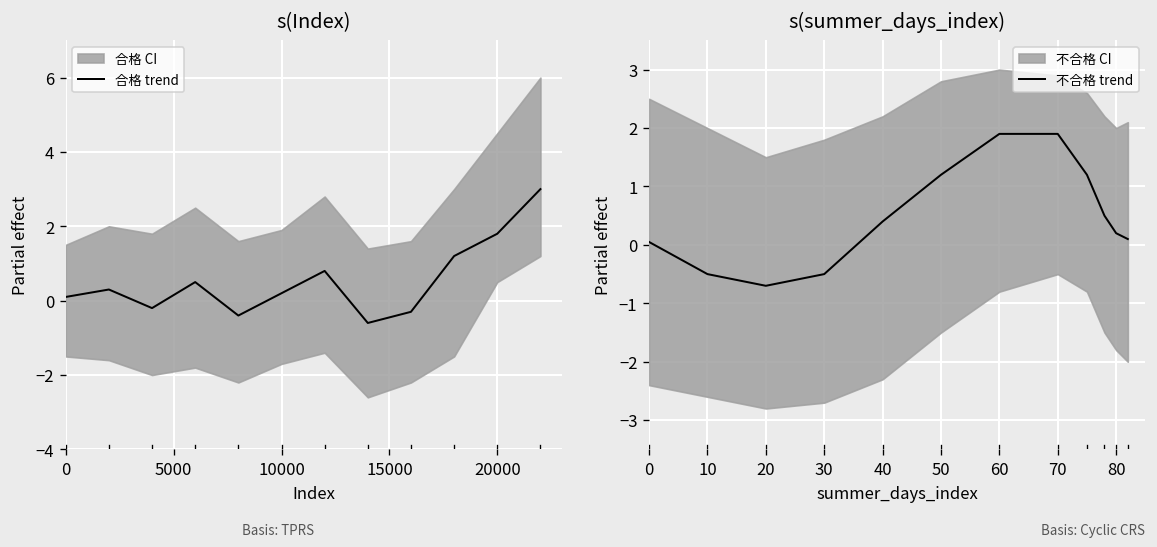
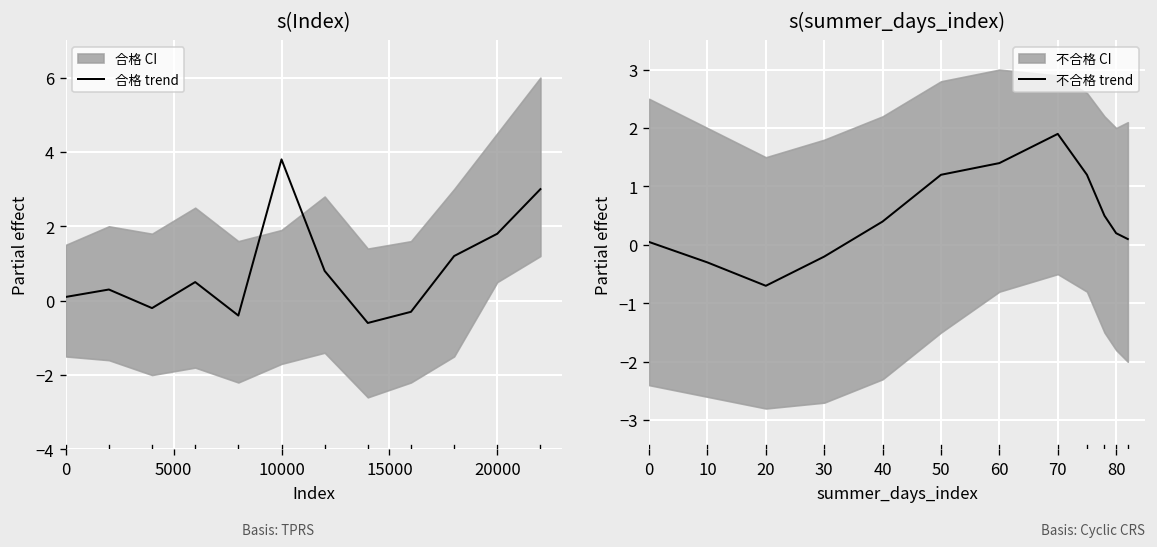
s(Index), 合格 trend, 10000: 0.2 -> 3.8
s(summer_days_index), 不合格 trend, 10: -0.5 -> -0.3
s(summer_days_index), 不合格 trend, 30: -0.5 -> -0.2
s(summer_days_index), 不合格 trend, 60: 1.9 -> 1.4
